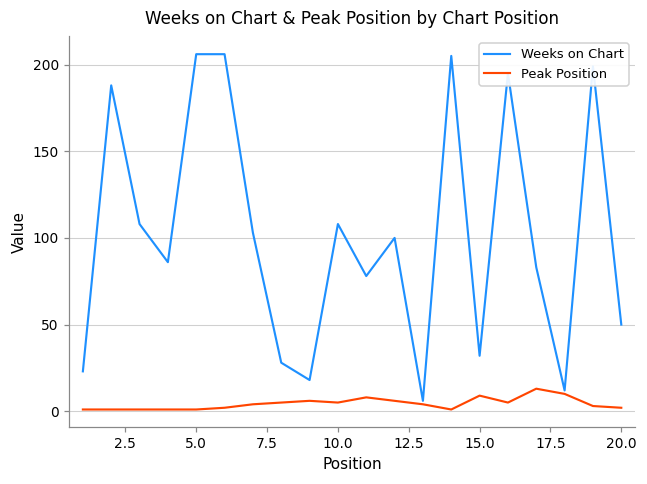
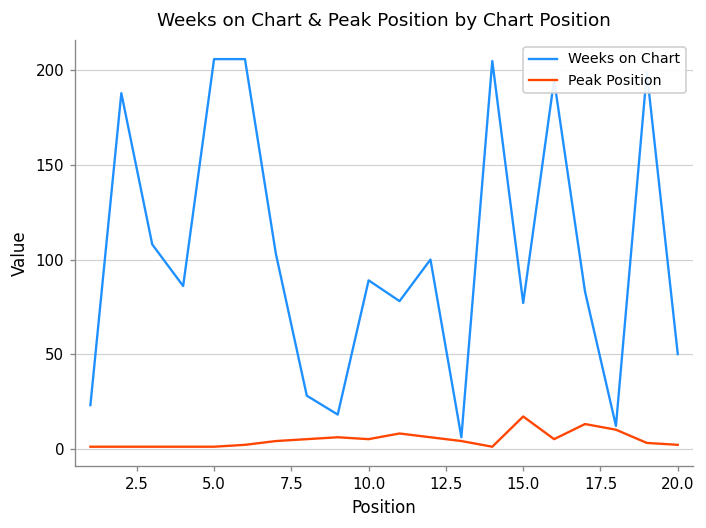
Weeks on Chart, 10.0: 108 -> 89
Weeks on Chart, 15.0: 32 -> 77
Peak Position, 15.0: 9 -> 17
